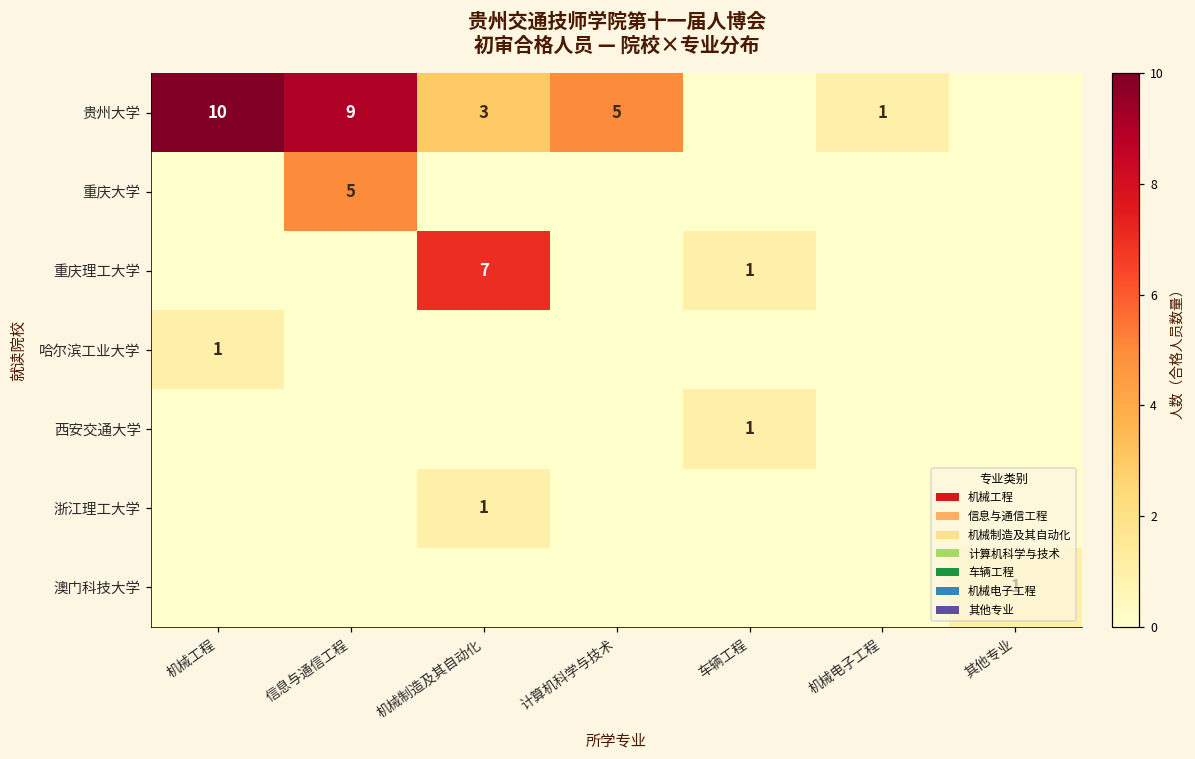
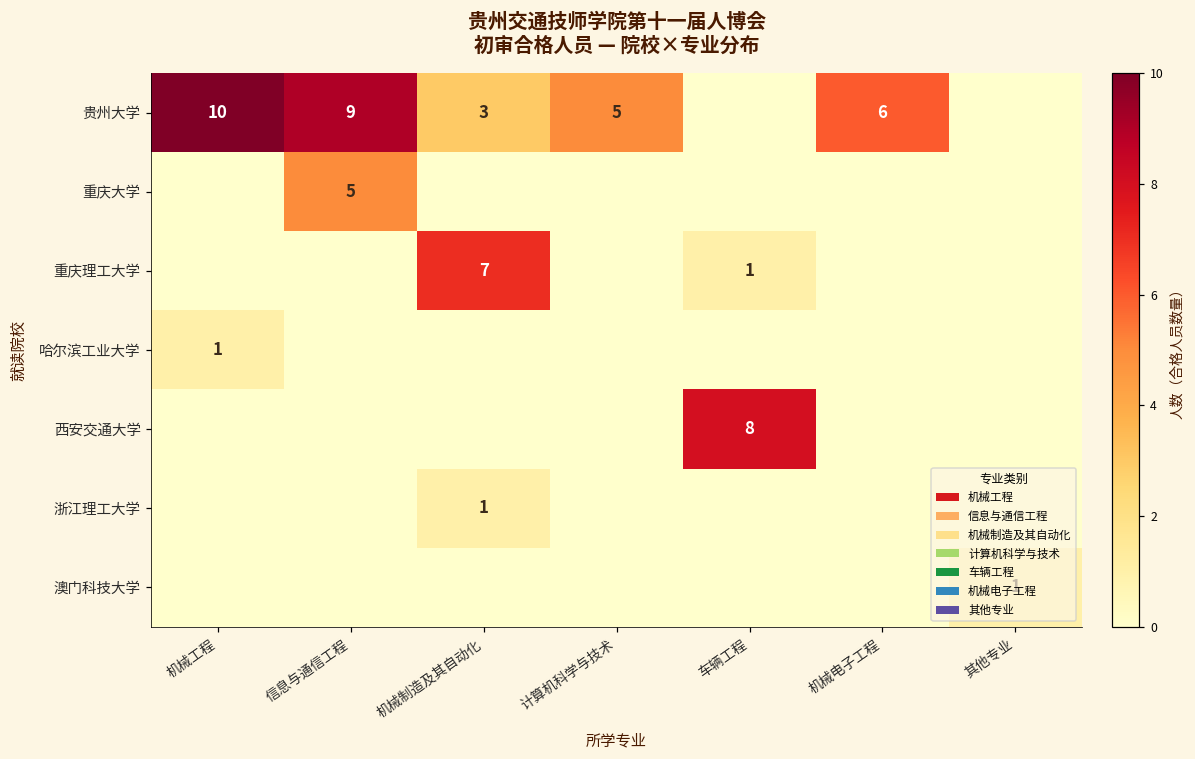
贵州大学, 机械电子工程: 1 -> 6
西安交通大学, 车辆工程: 1 -> 8
